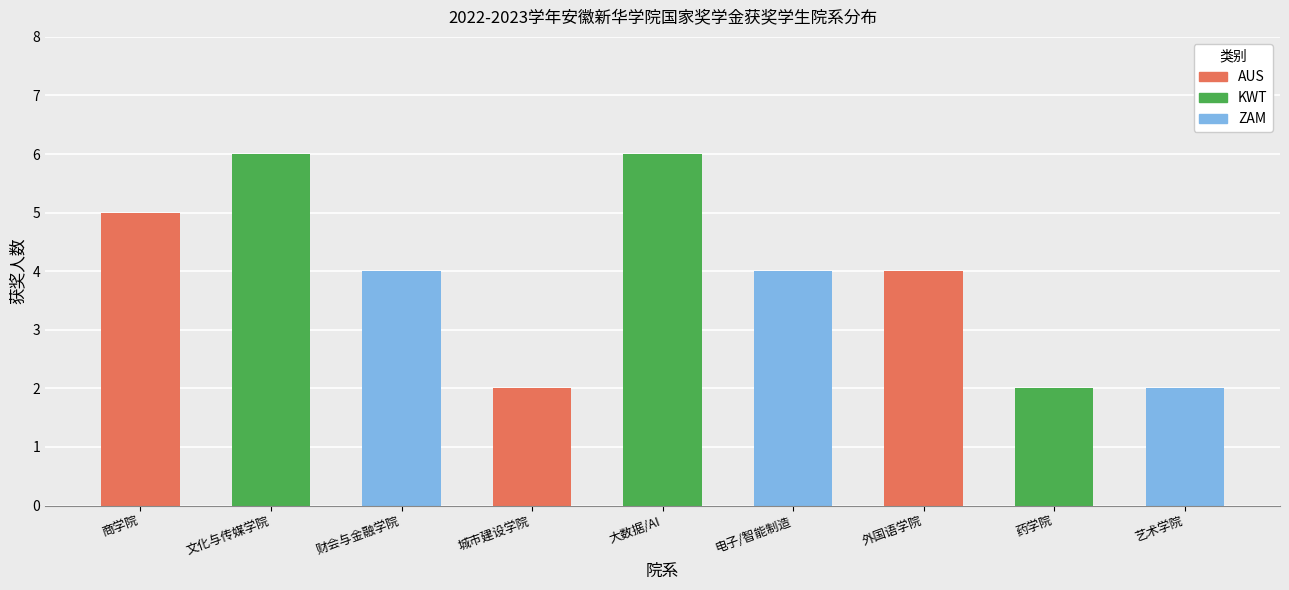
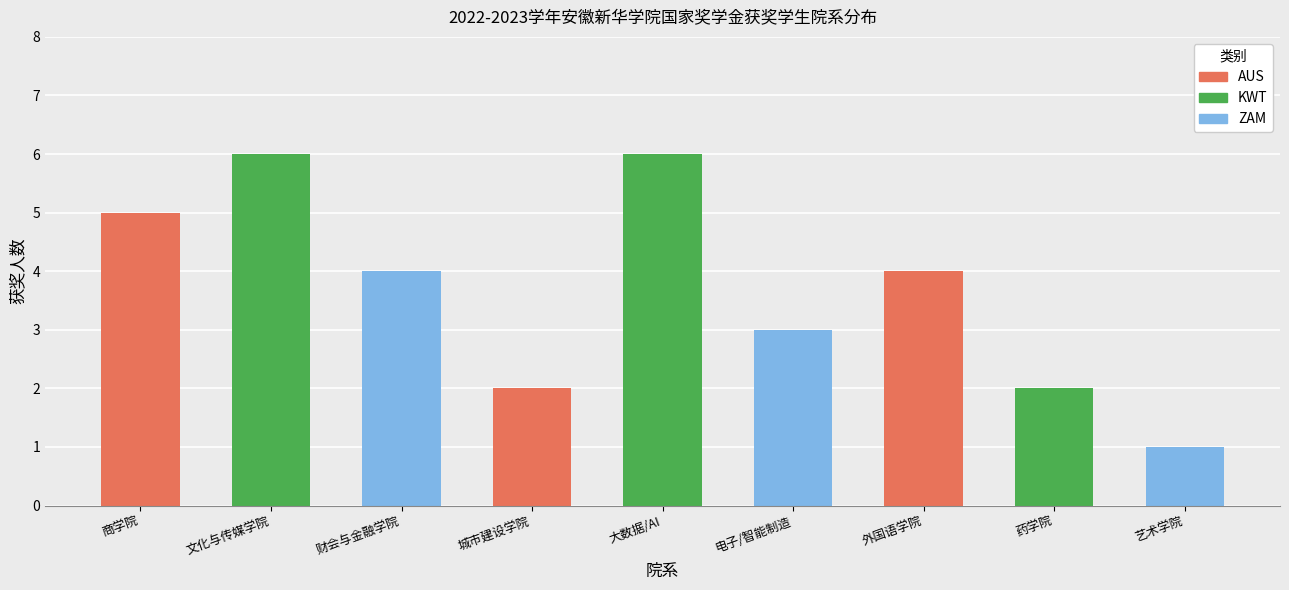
电子/智能制造: 4 -> 3
艺术学院: 2 -> 1
